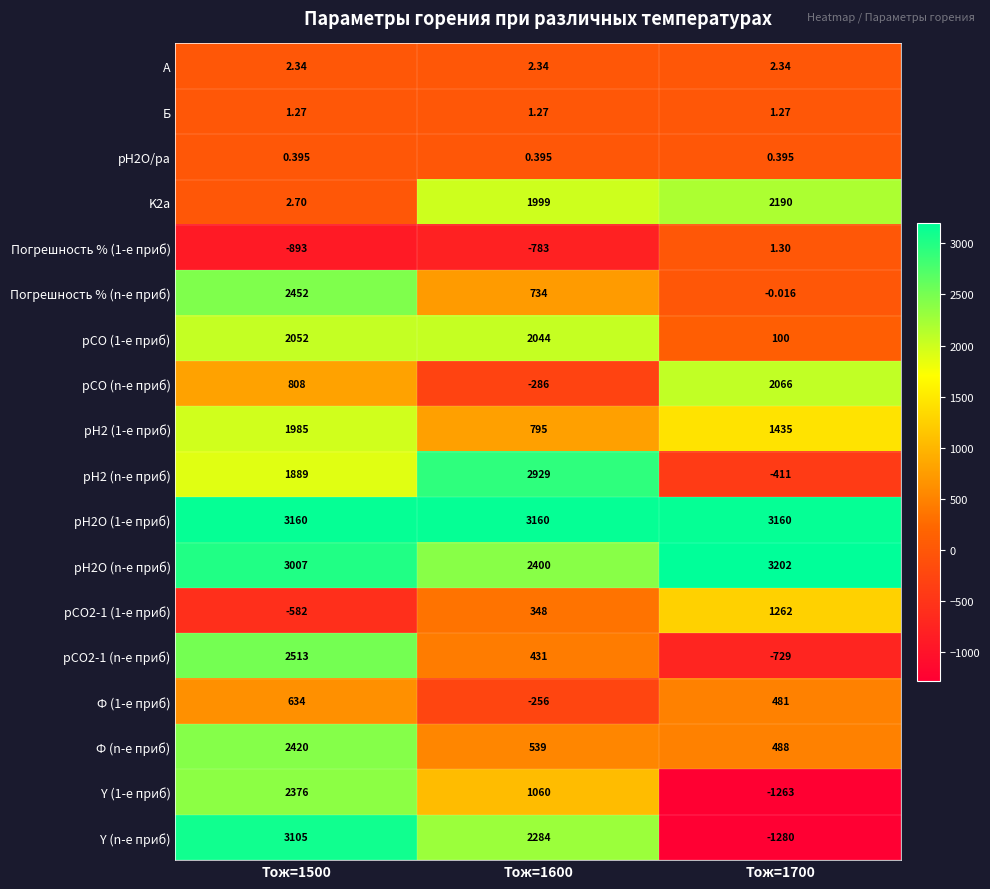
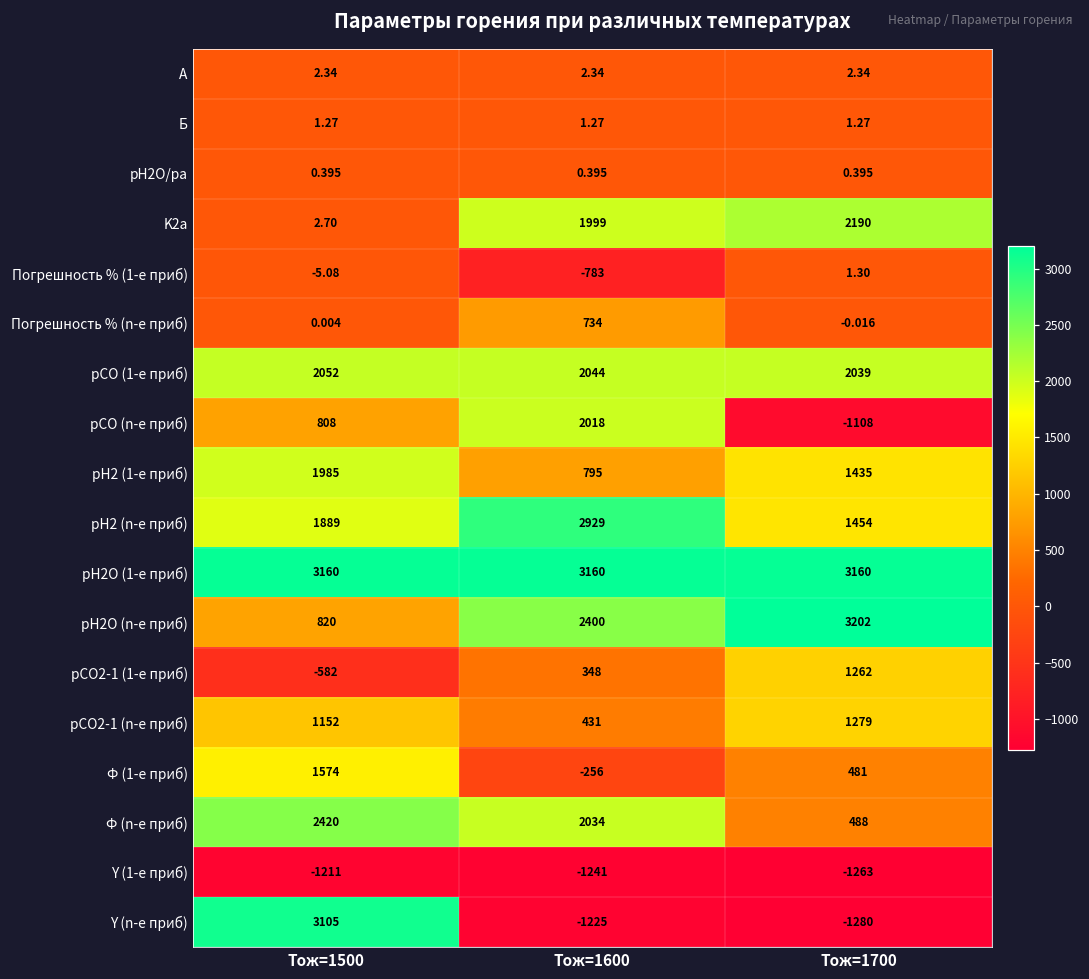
Погрешность % (1-е приб), Tож=1500: -893 -> -5.08
Погрешность % (n-е приб), Tож=1500: 2452 -> 0.004
pСO (1-е приб), Tож=1700: 100 -> 2039
pСO (n-е приб), Tож=1600: -286 -> 2018
pСO (n-е приб), Tож=1700: 2066 -> -1108
pH2 (n-е приб), Tож=1700: -411 -> 1454
pH2O (n-е приб), Tож=1500: 3007 -> 820
pСO2-1 (n-е приб), Tож=1500: 2513 -> 1152
pСO2-1 (n-е приб), Tож=1700: -729 -> 1279
Ф (1-е приб), Tож=1500: 634 -> 1574
Ф (n-е приб), Tож=1600: 539 -> 2034
Y (1-е приб), Tож=1500: 2376 -> -1211
Y (1-е приб), Tож=1600: 1060 -> -1241
Y (n-е приб), Tож=1600: 2284 -> -1225
